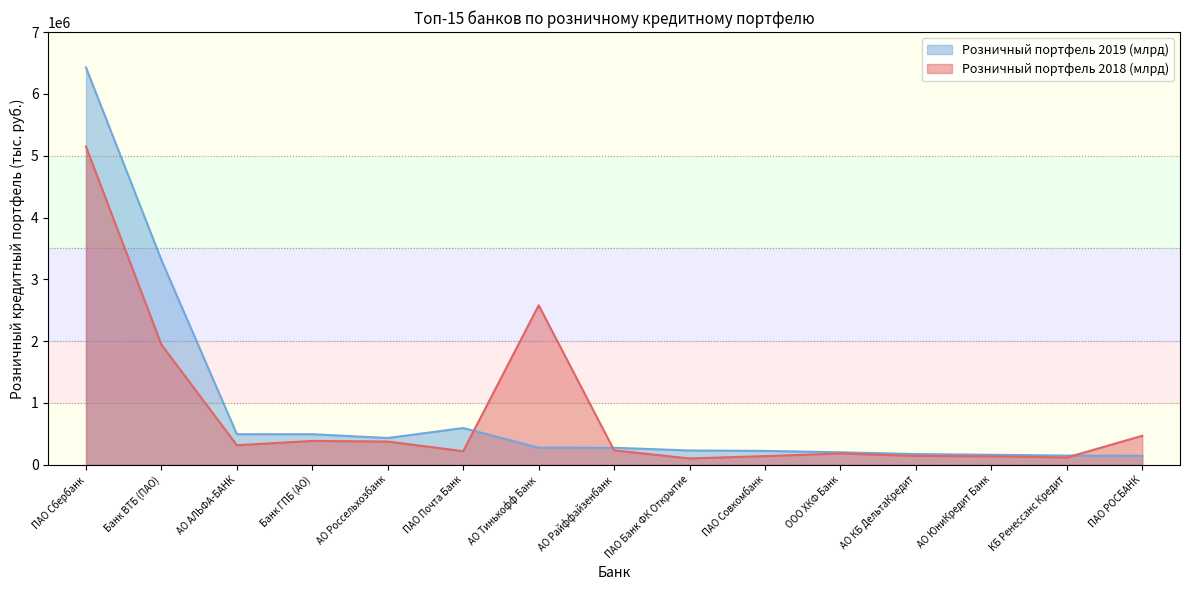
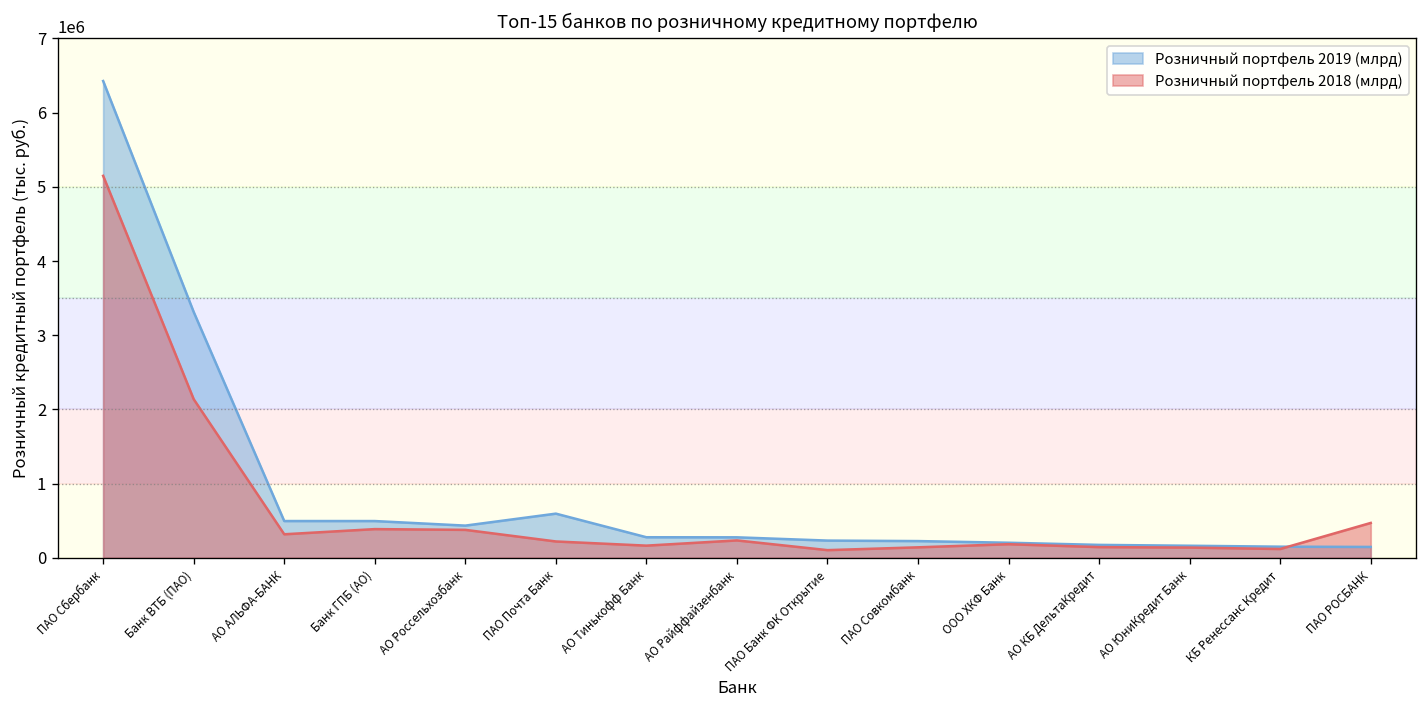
Розничный портфель 2018 (млрд), Банк ВТБ (ПАО): 1900000 -> 2100000
Розничный портфель 2018 (млрд), АО Тинькофф Банк: 2600000 -> 200000
